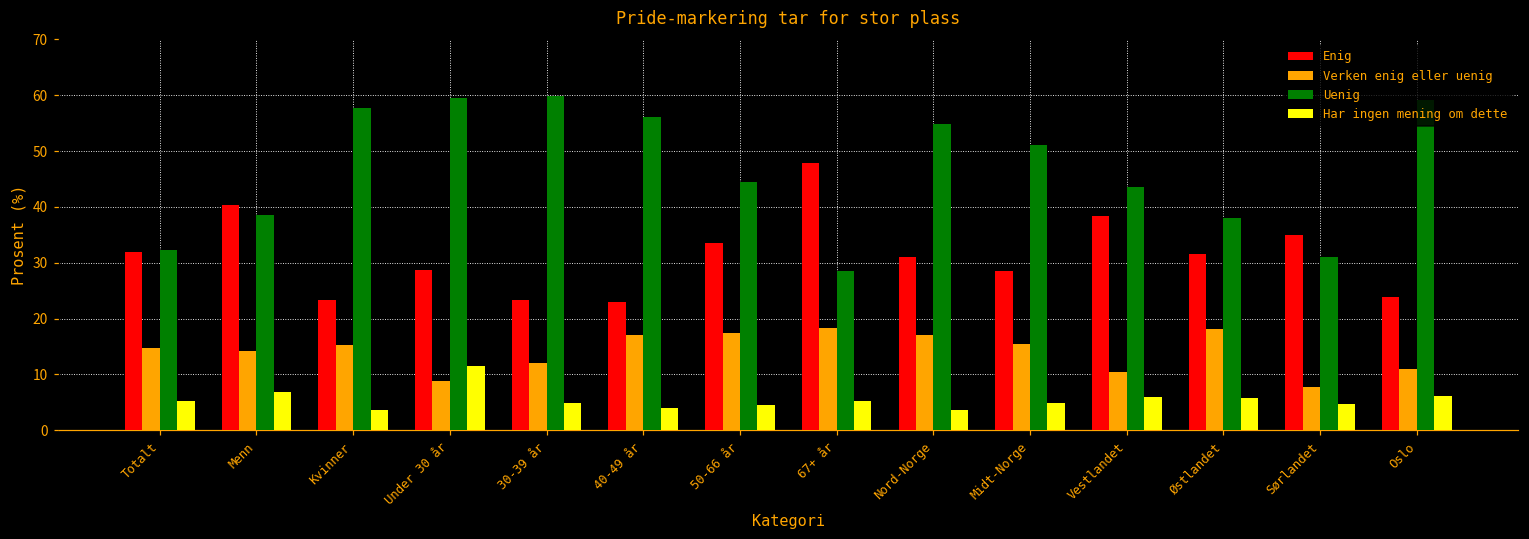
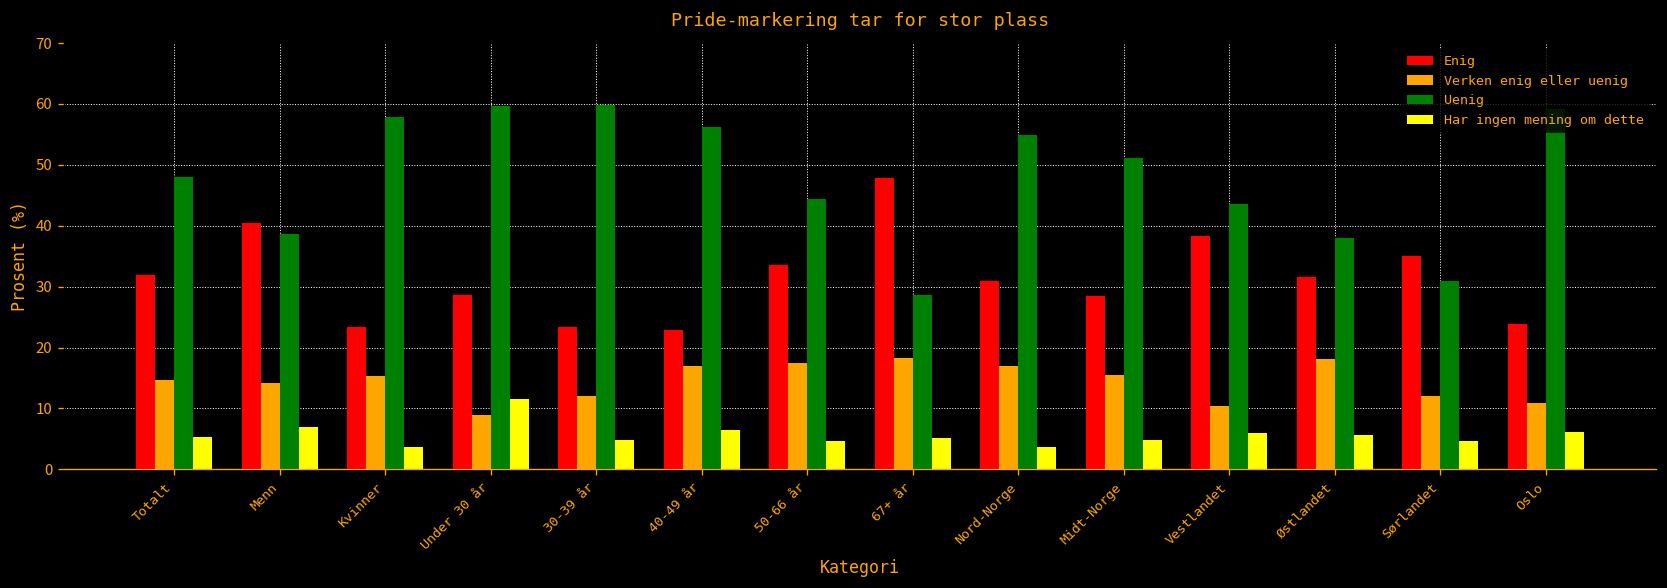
Uenig, Totalt: 32 -> 48
Har ingen mening om dette, 40-49 år: 4 -> 7
Verken enig eller uenig, Sørlandet: 8 -> 12
